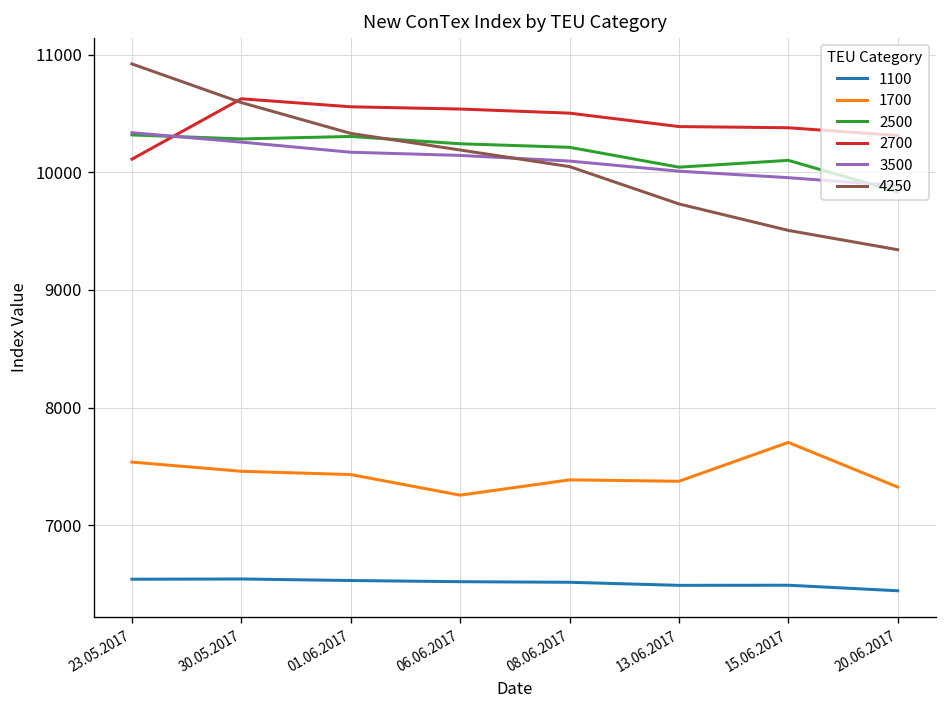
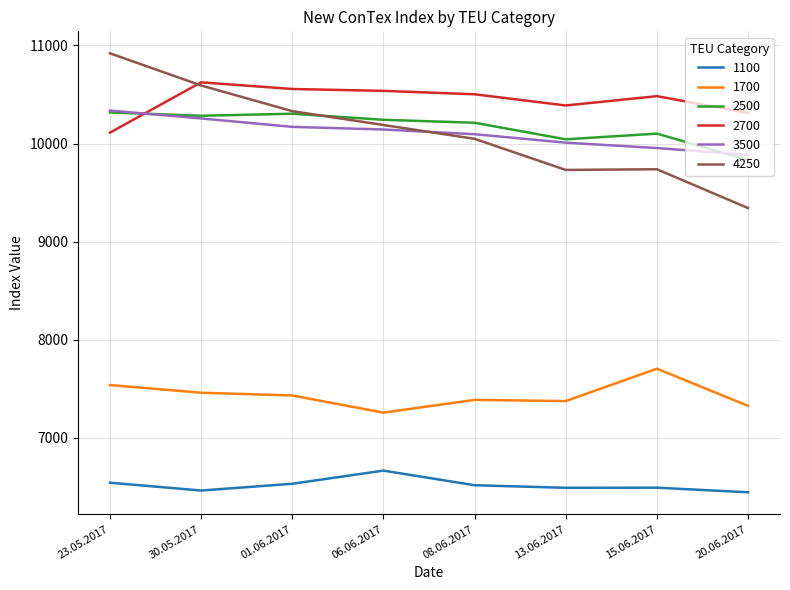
1100, 30.05.2017: 6550 -> 6460
1100, 06.06.2017: 6500 -> 6700
2700, 15.06.2017: 10400 -> 10500
4250, 15.06.2017: 9500 -> 9700
